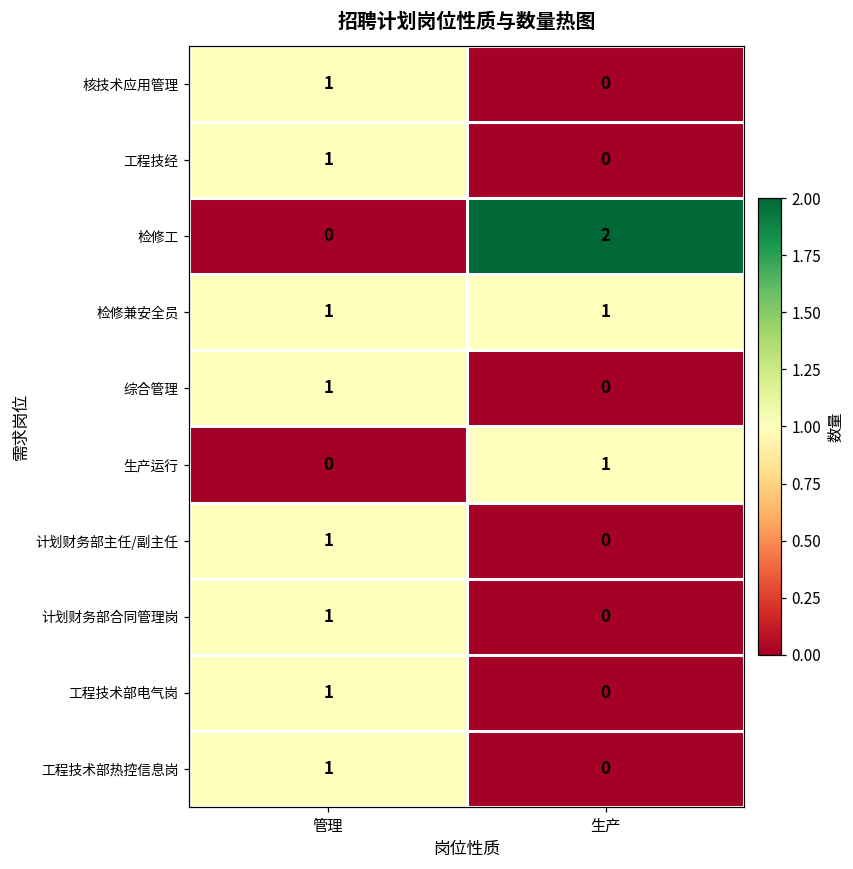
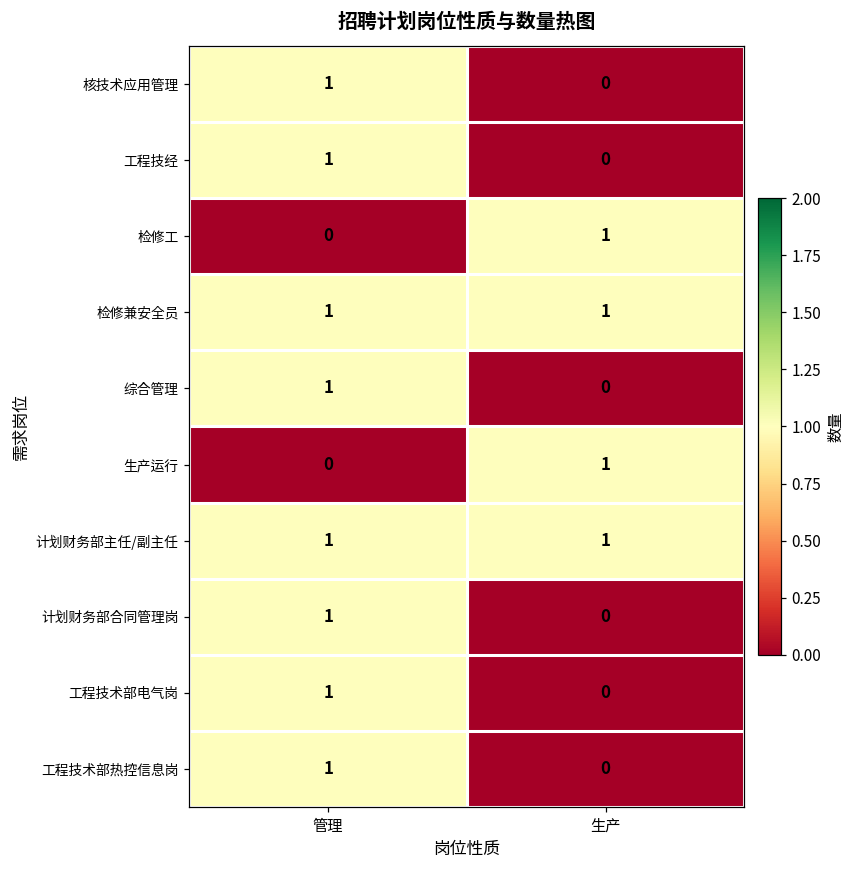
检修工, 生产: 2 -> 1
计划财务部主任/副主任, 生产: 0 -> 1
